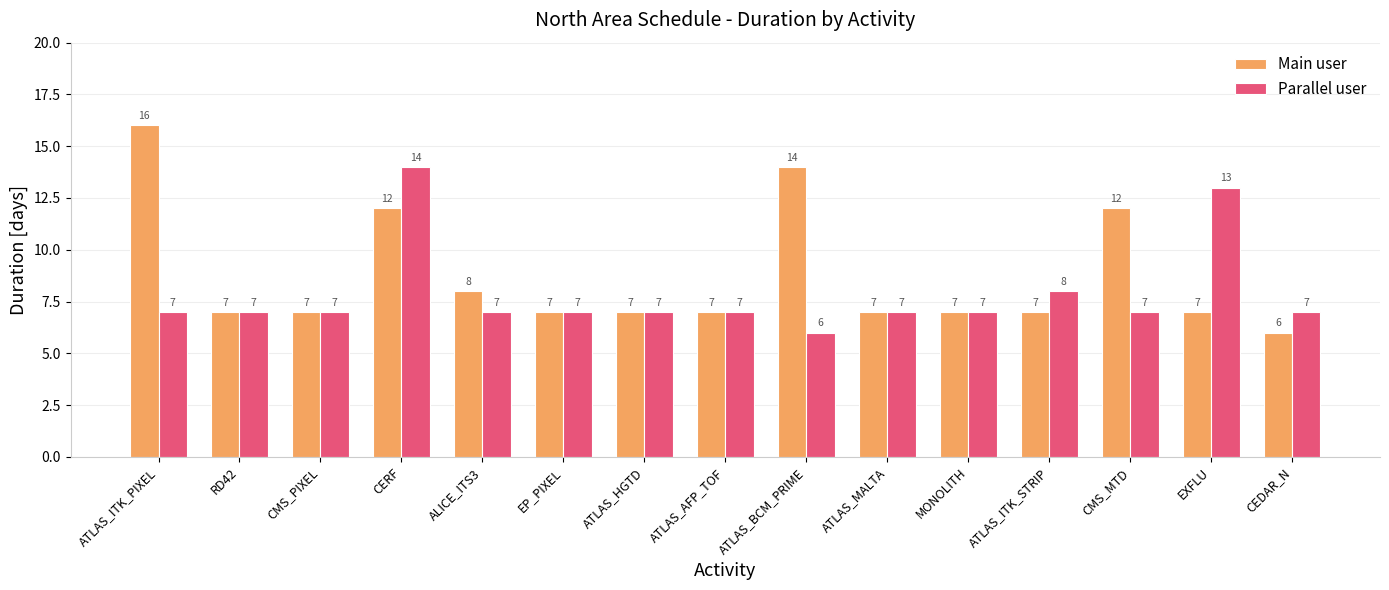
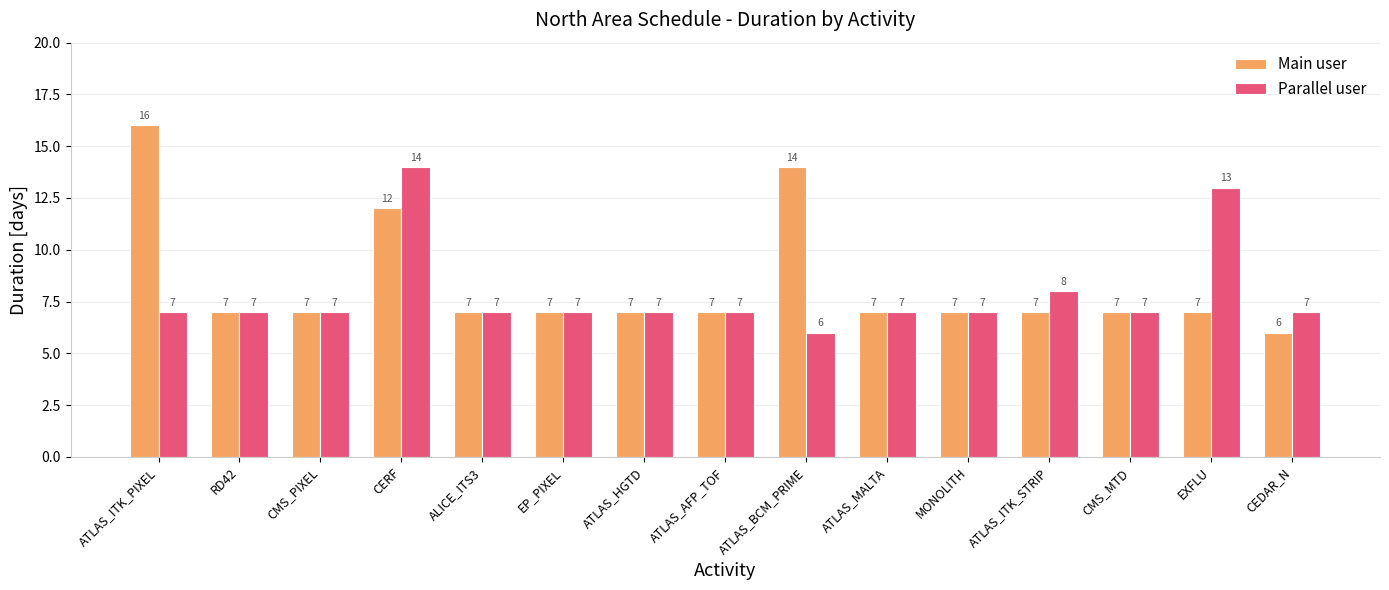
Main user, ALICE_ITS3: 8 -> 7
Main user, CMS_MTD: 12 -> 7
